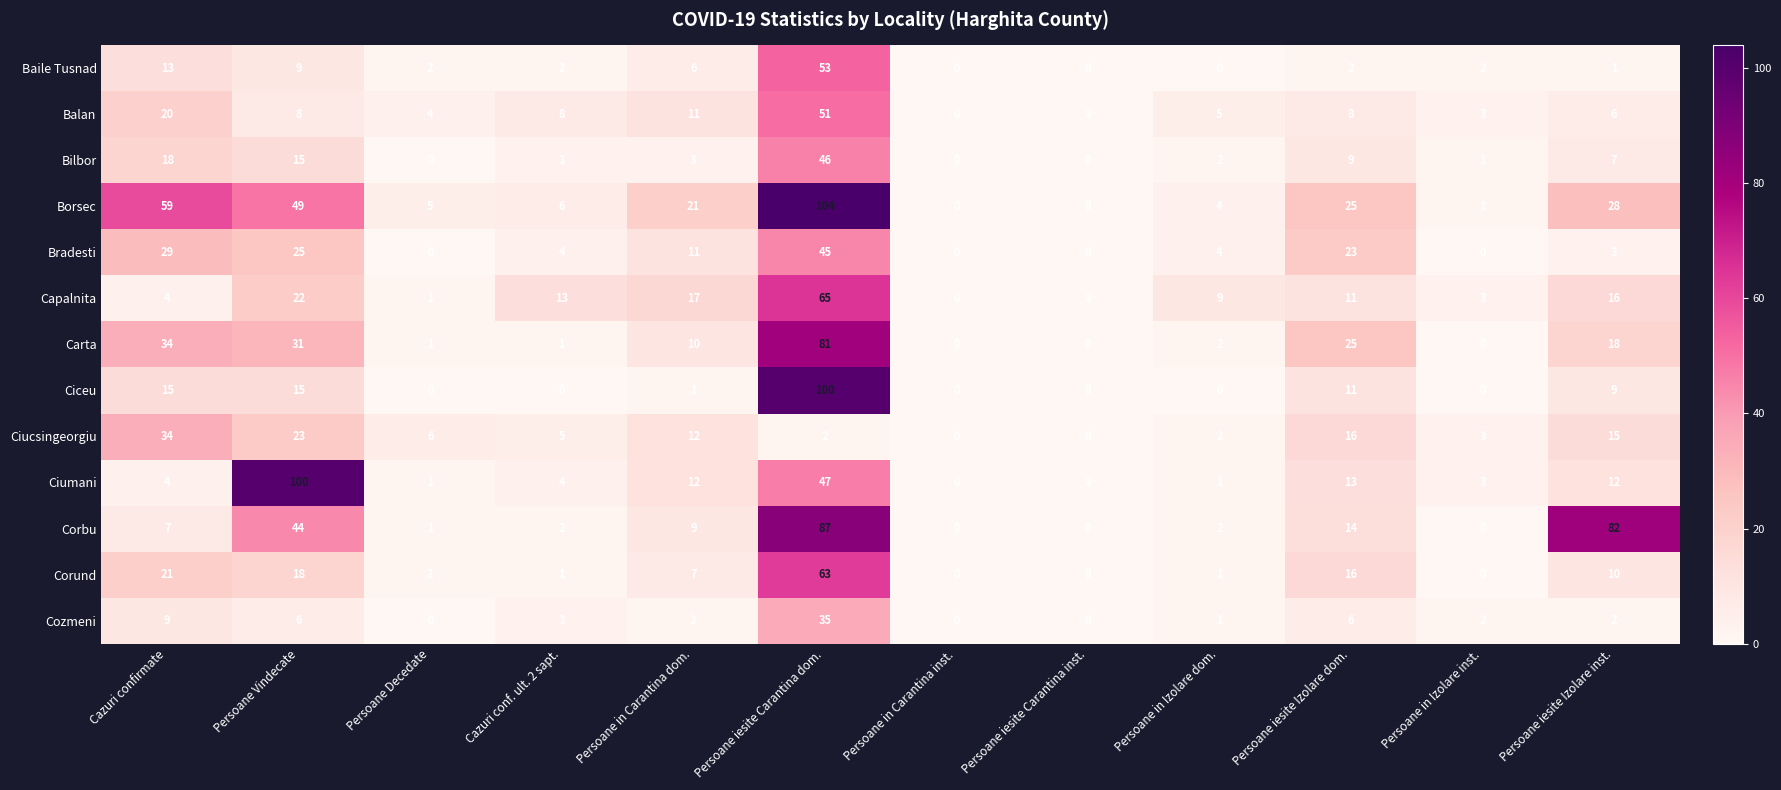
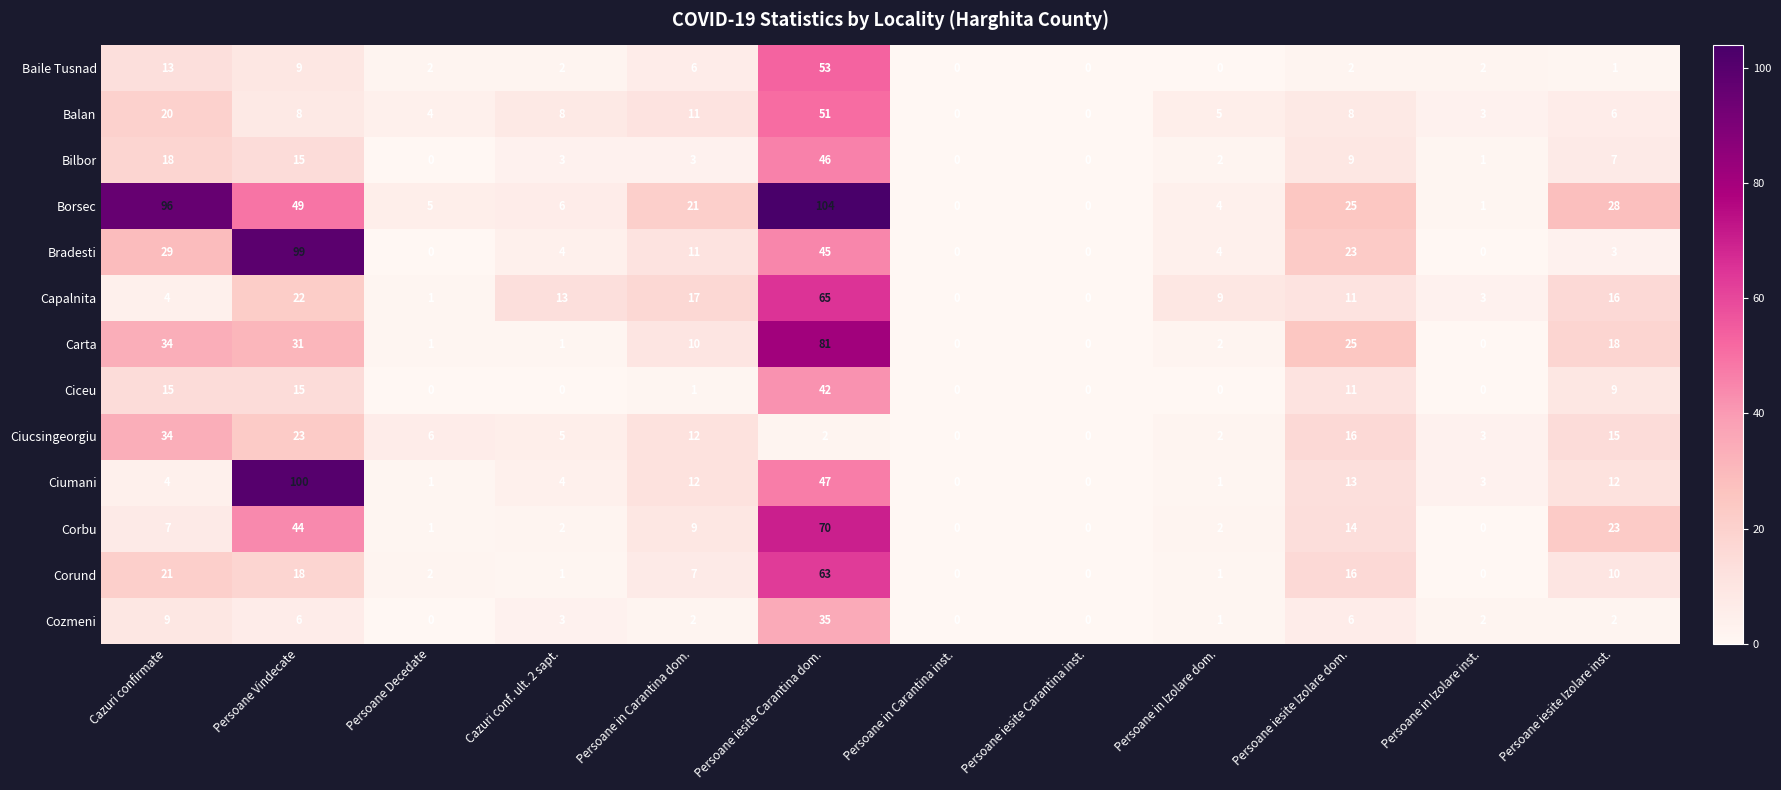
Borsec, Cazuri confirmate: 59 -> 96
Bradesti, Persoane Vindecate: 25 -> 99
Ciceu, Persoane iesite Carantina dom.: 100 -> 42
Corbu, Persoane iesite Carantina dom.: 87 -> 70
Corbu, Persoane iesite Izolare inst.: 82 -> 23
